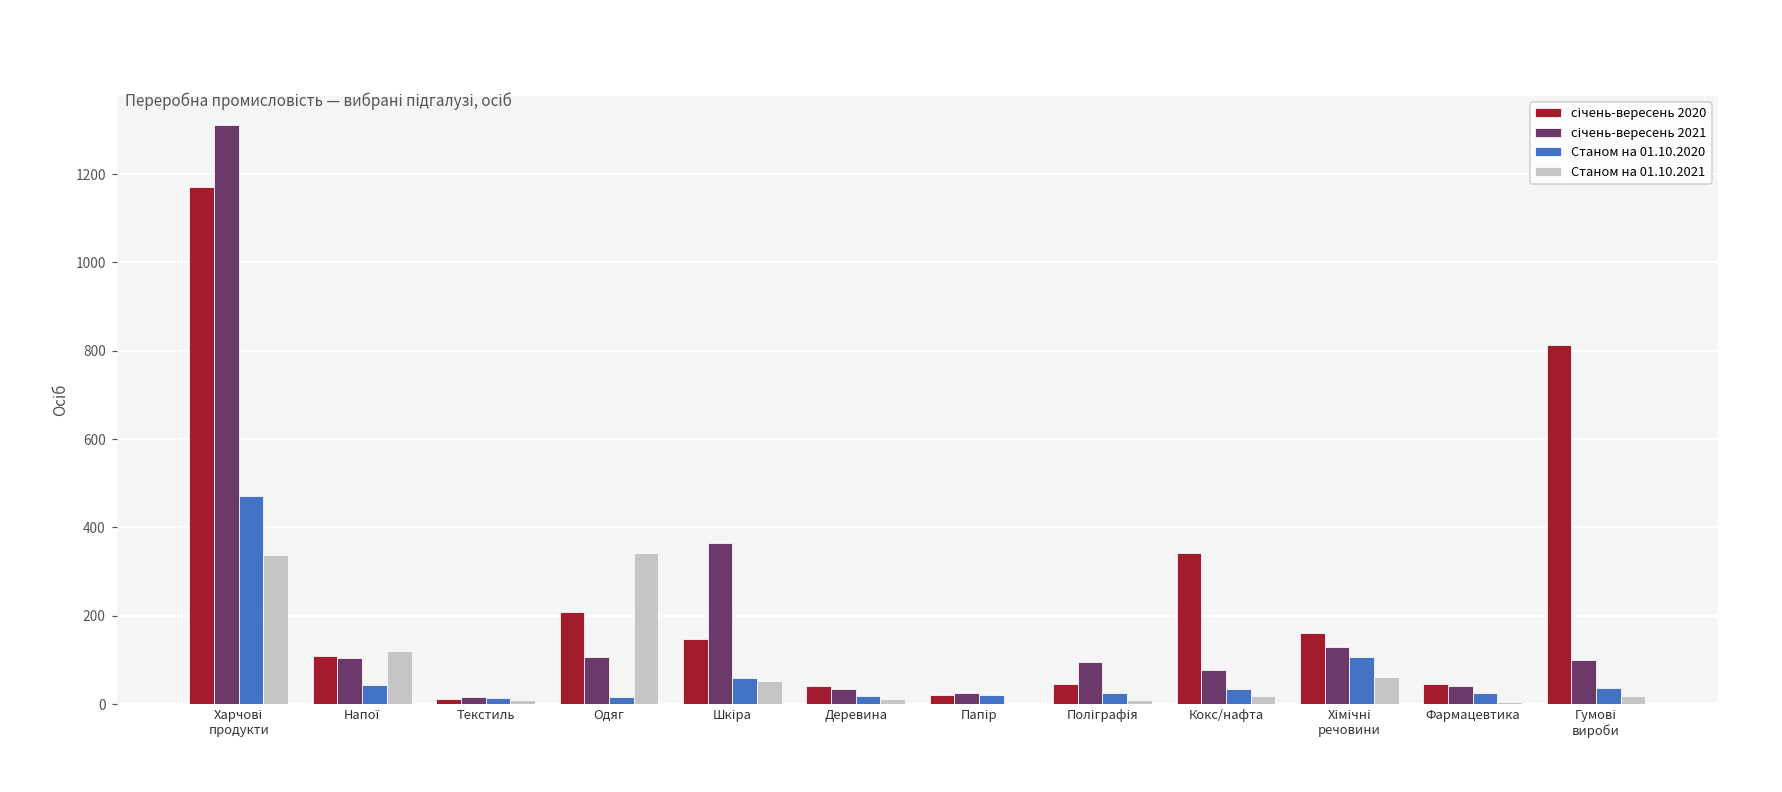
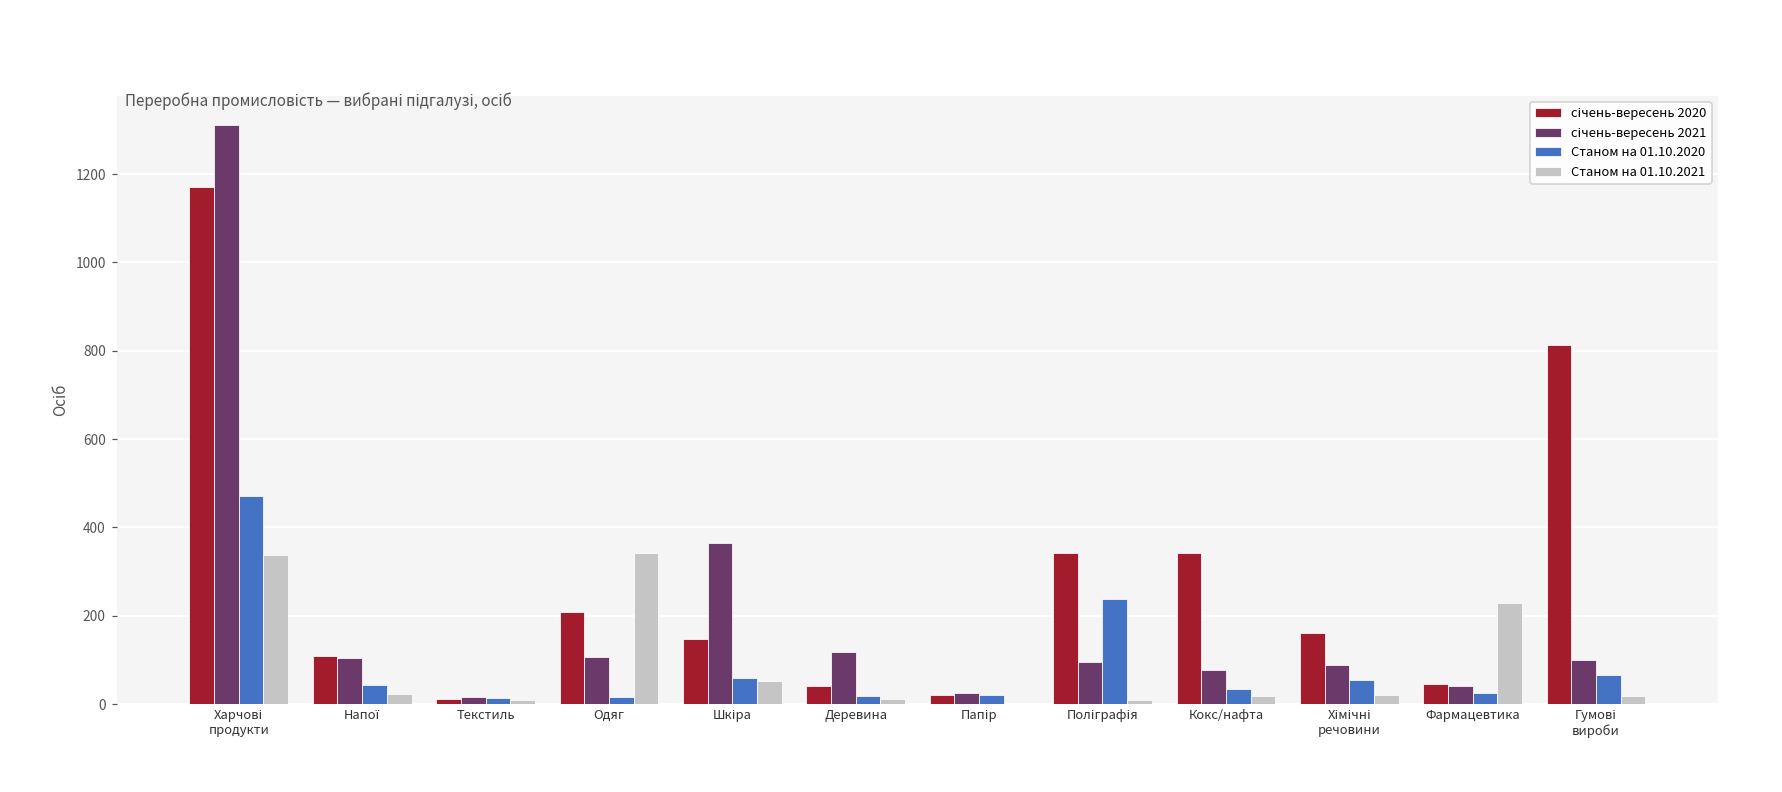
Станом на 01.10.2021, Напої: 120 -> 20
січень-вересень 2021, Деревина: 30 -> 120
січень-вересень 2020, Поліграфія: 50 -> 340
Станом на 01.10.2020, Поліграфія: 30 -> 240
січень-вересень 2021, Хімічні речовини: 130 -> 90
Станом на 01.10.2020, Хімічні речовини: 110 -> 50
Станом на 01.10.2021, Хімічні речовини: 60 -> 20
Станом на 01.10.2021, Фармацевтика: 0 -> 230
Станом на 01.10.2020, Гумові вироби: 40 -> 70
